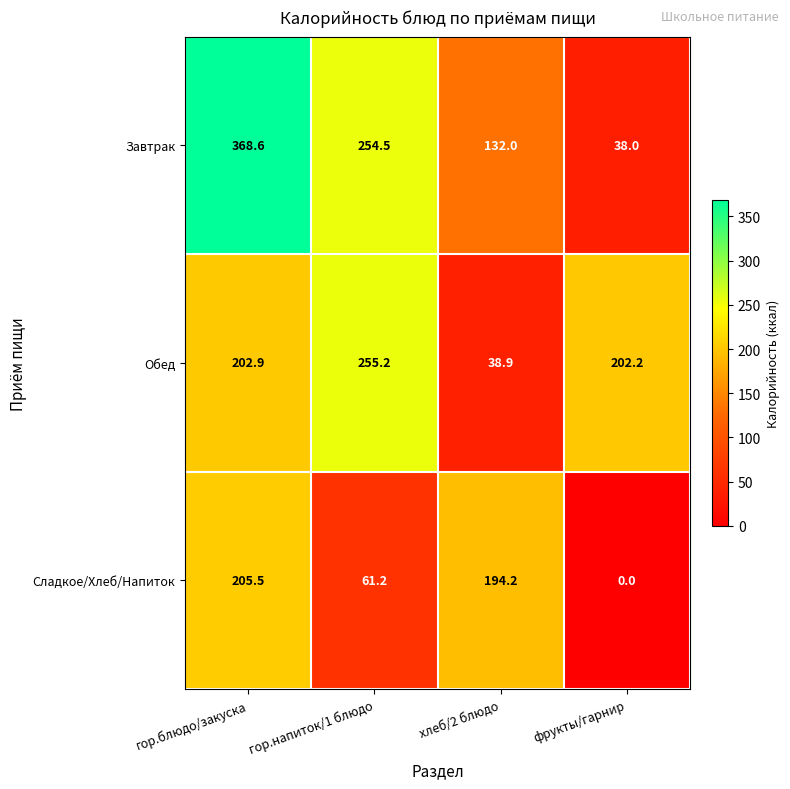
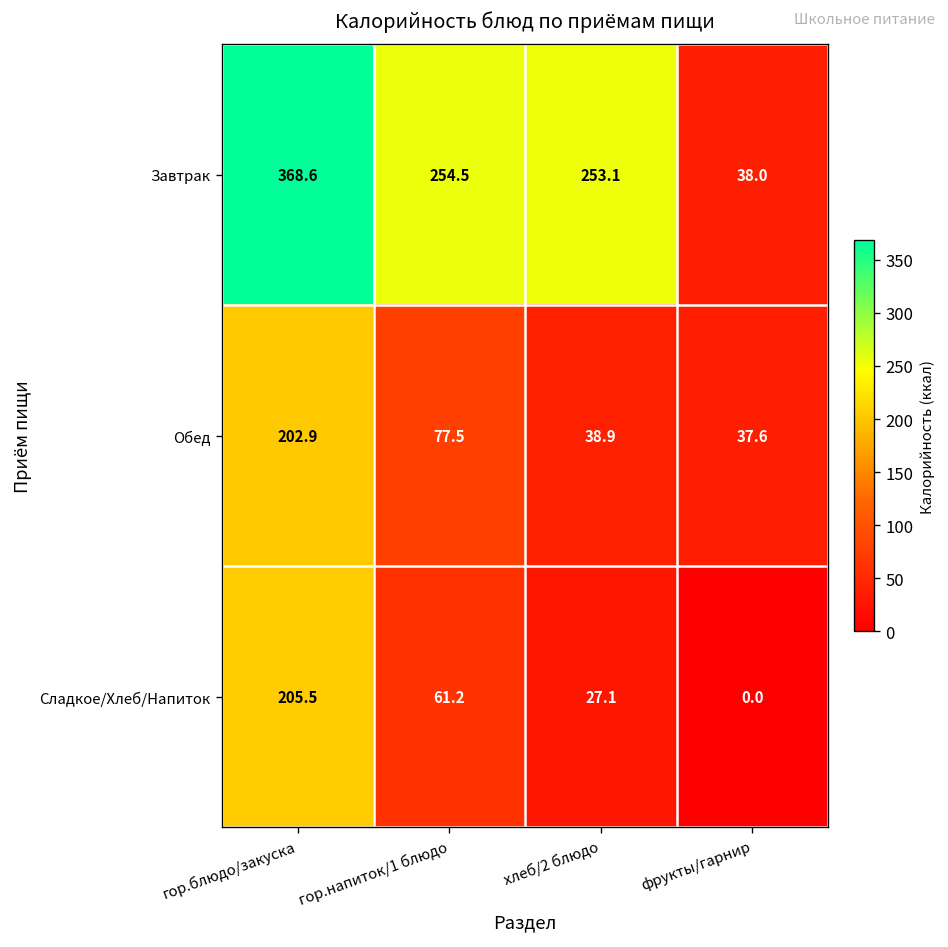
Завтрак, хлеб/2 блюдо: 132.0 -> 253.1
Обед, гор.напиток/1 блюдо: 255.2 -> 77.5
Обед, фрукты/гарнир: 202.2 -> 37.6
Сладкое/Хлеб/Напиток, хлеб/2 блюдо: 194.2 -> 27.1
